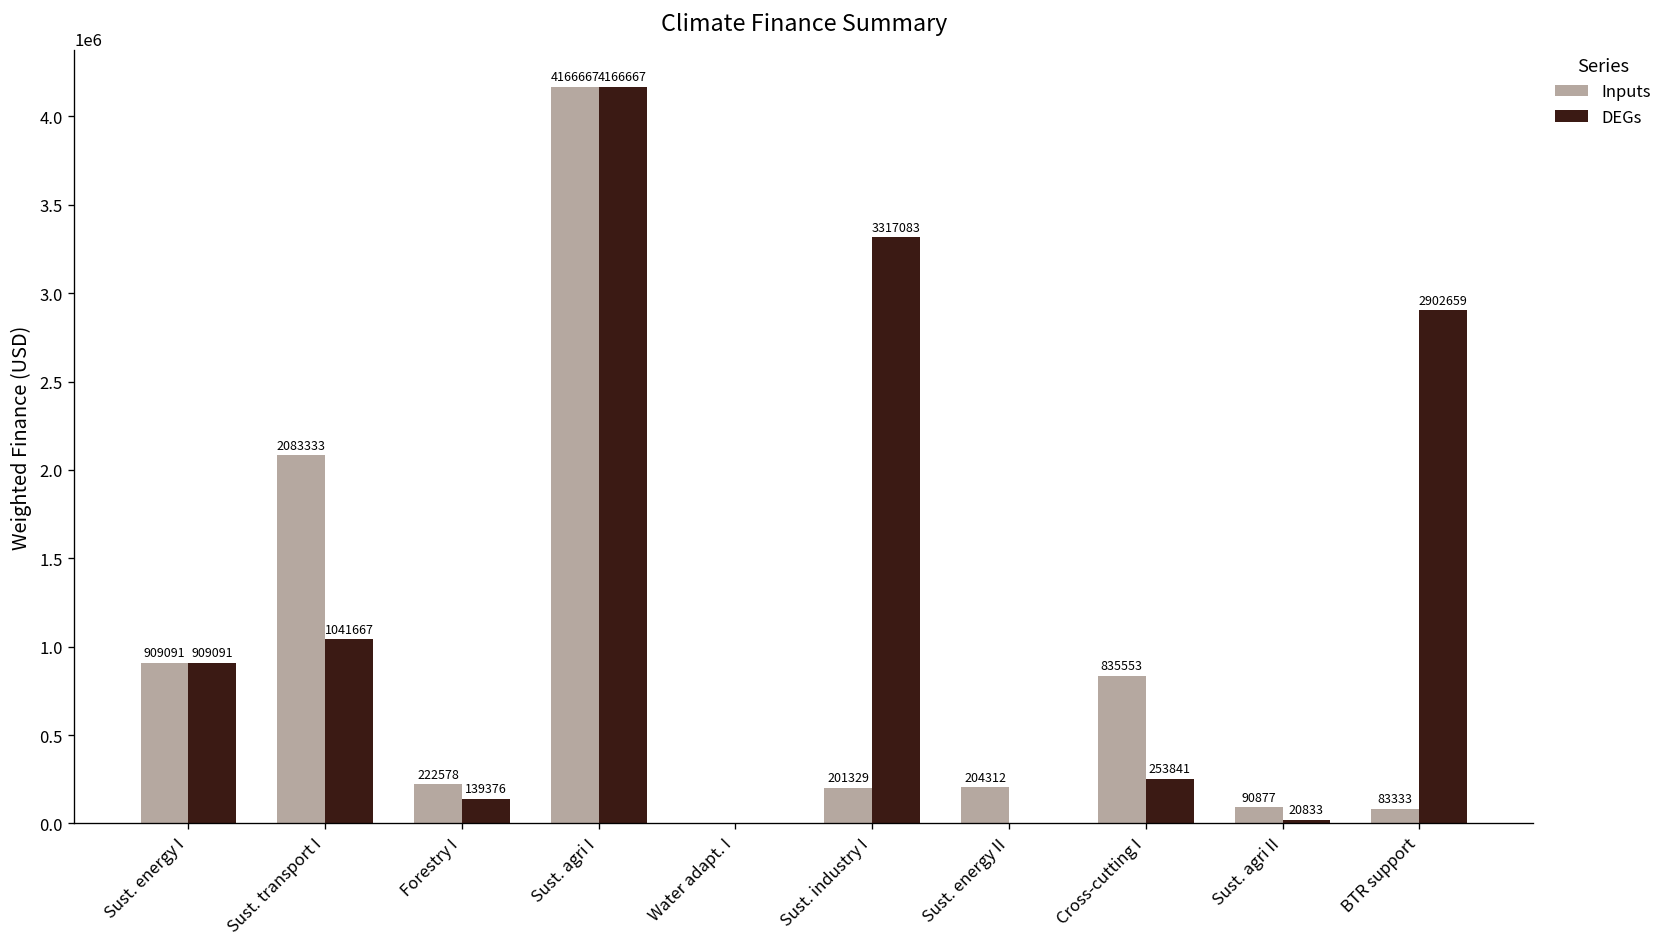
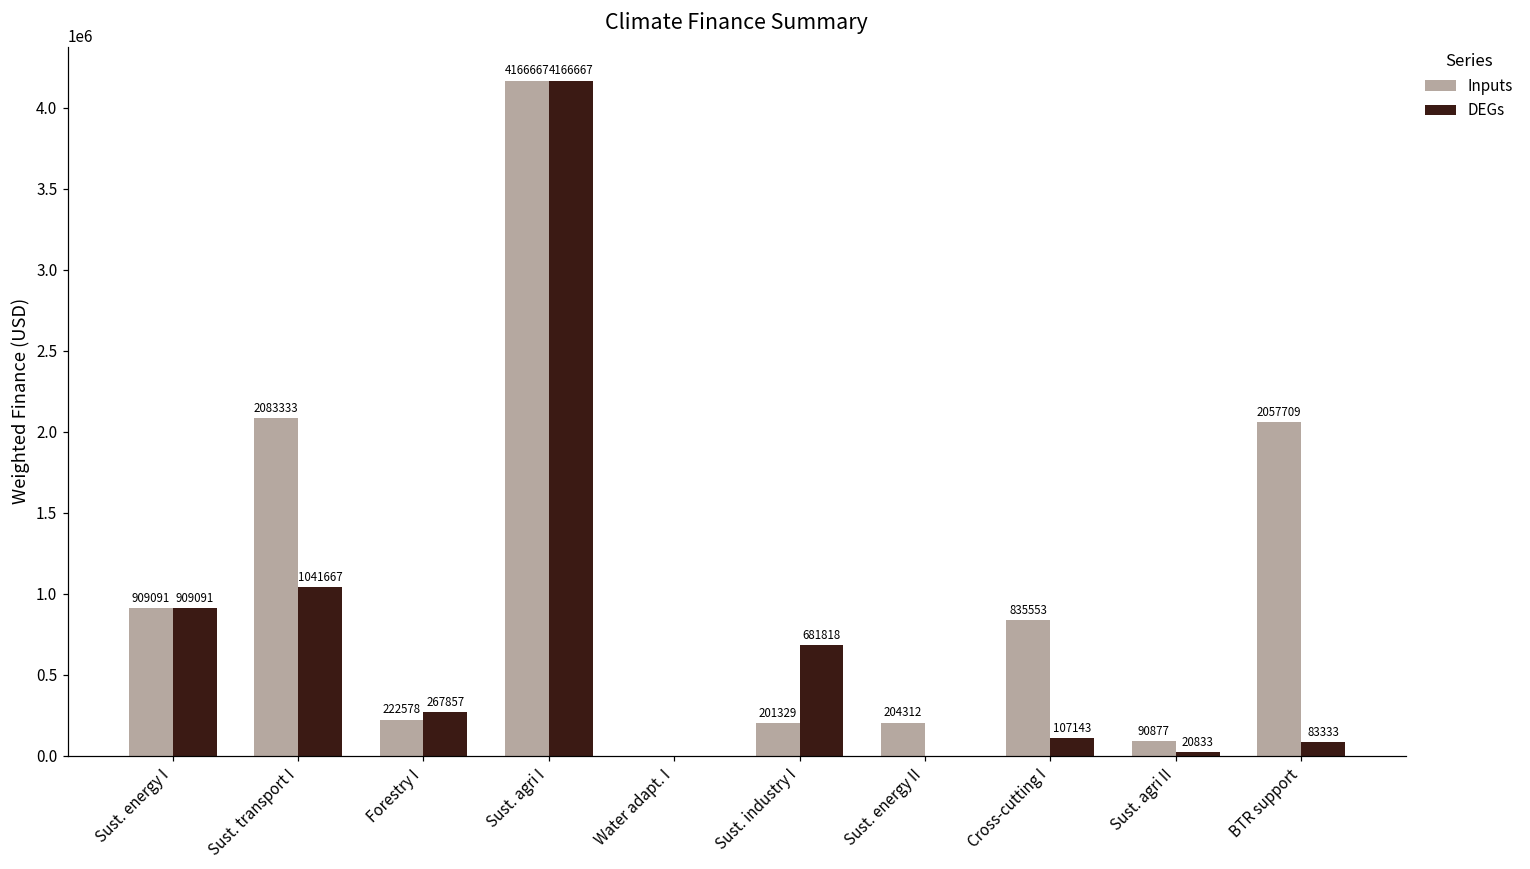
DEGs, Forestry I: 139376 -> 267857
DEGs, Sust. industry I: 3317083 -> 681818
DEGs, Cross-cutting I: 253841 -> 107143
Inputs, BTR support: 83333 -> 2057709
DEGs, BTR support: 2902659 -> 83333
